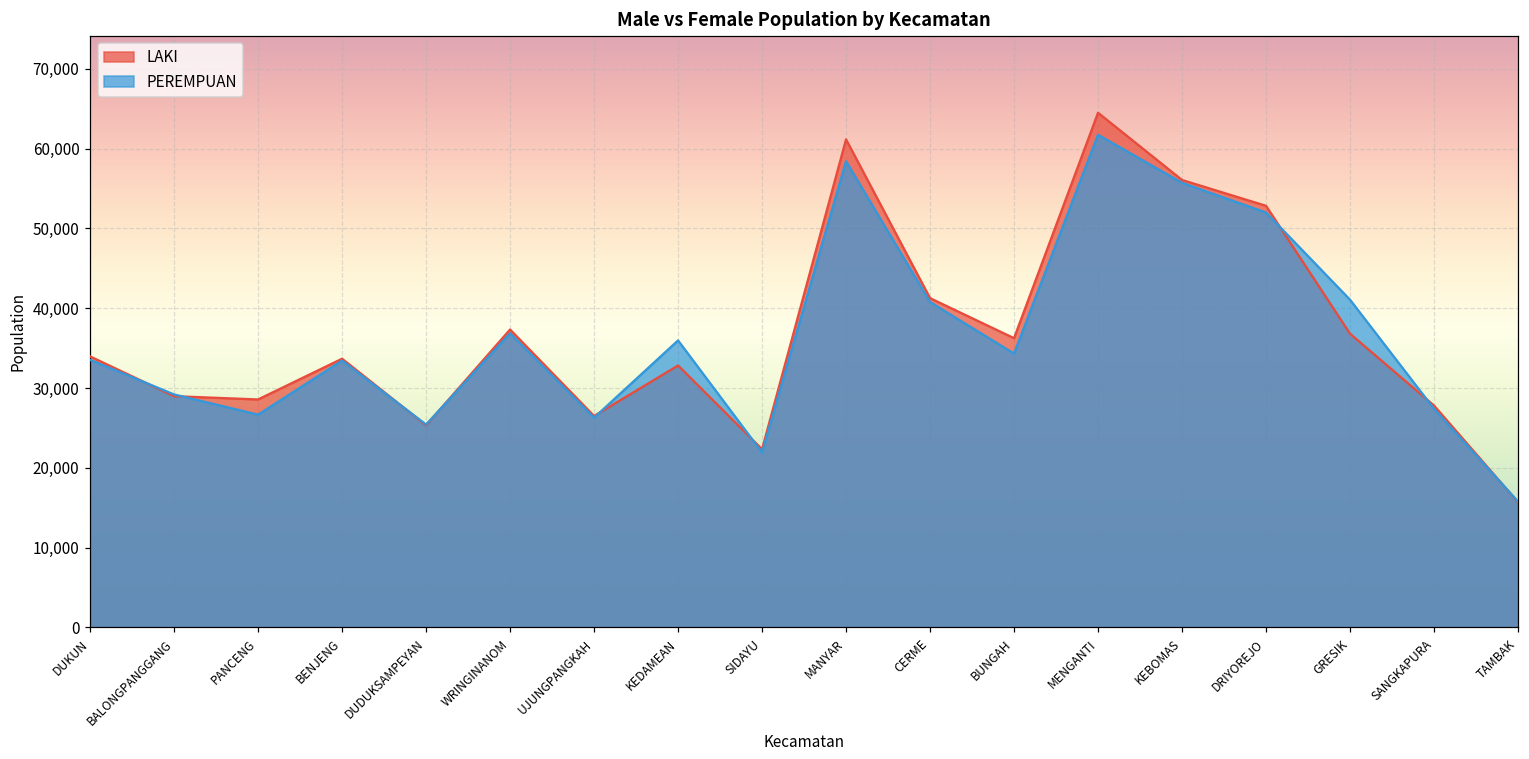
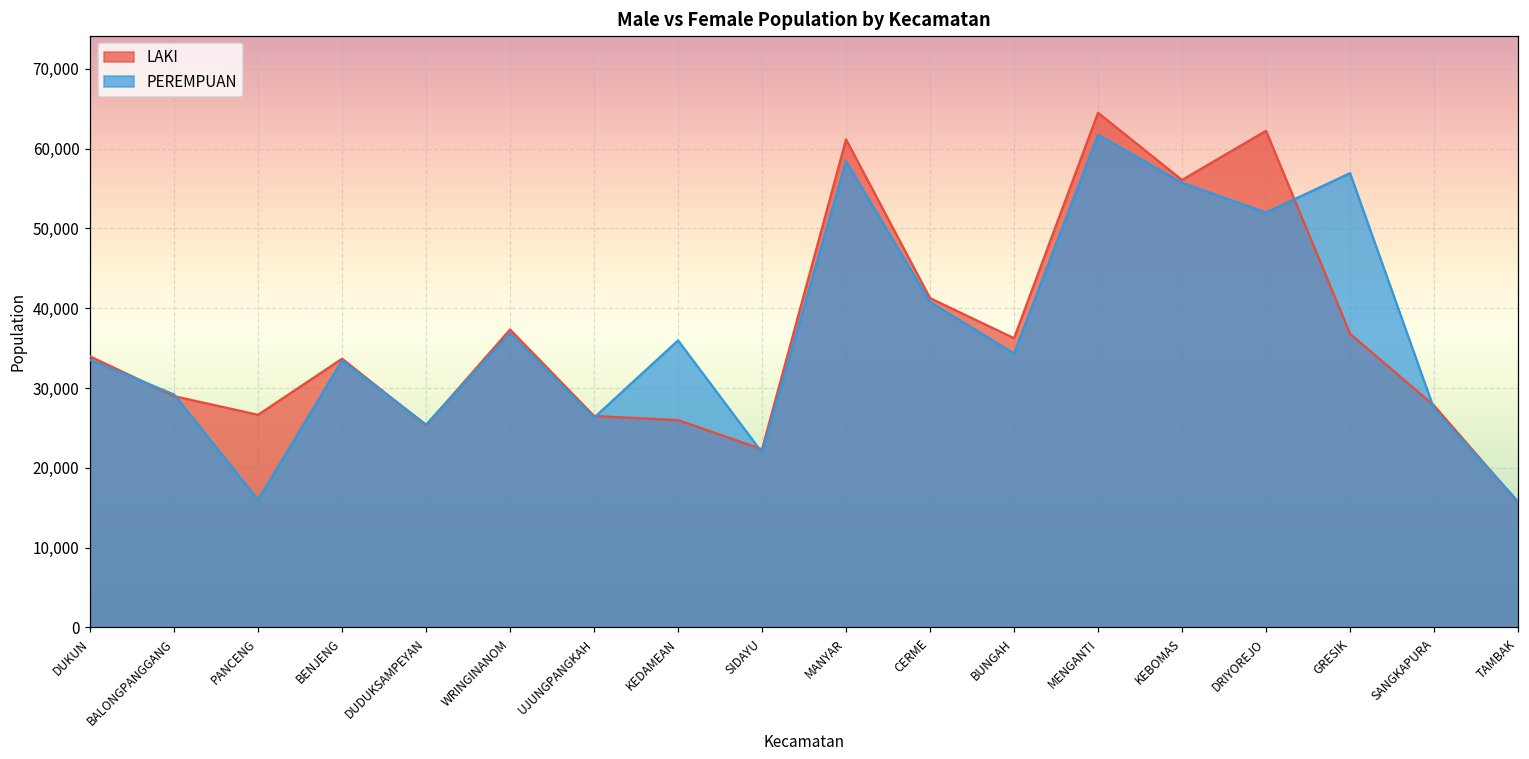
LAKI, PANCENG: 29,000 -> 27,000
PEREMPUAN, PANCENG: 27,000 -> 16,000
LAKI, KEDAMEAN: 33,000 -> 26,000
LAKI, DRIYOREJO: 53,000 -> 62,000
PEREMPUAN, GRESIK: 41,000 -> 57,000
